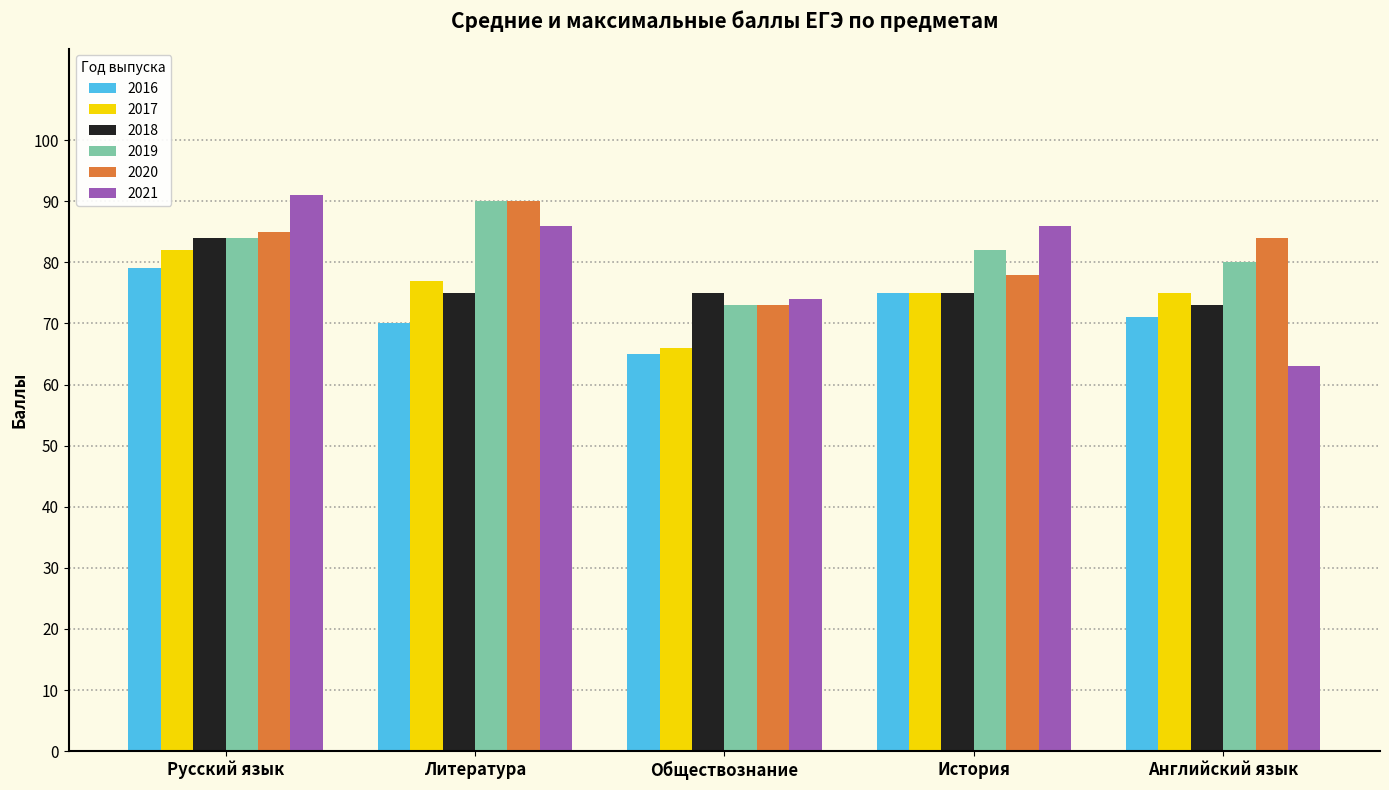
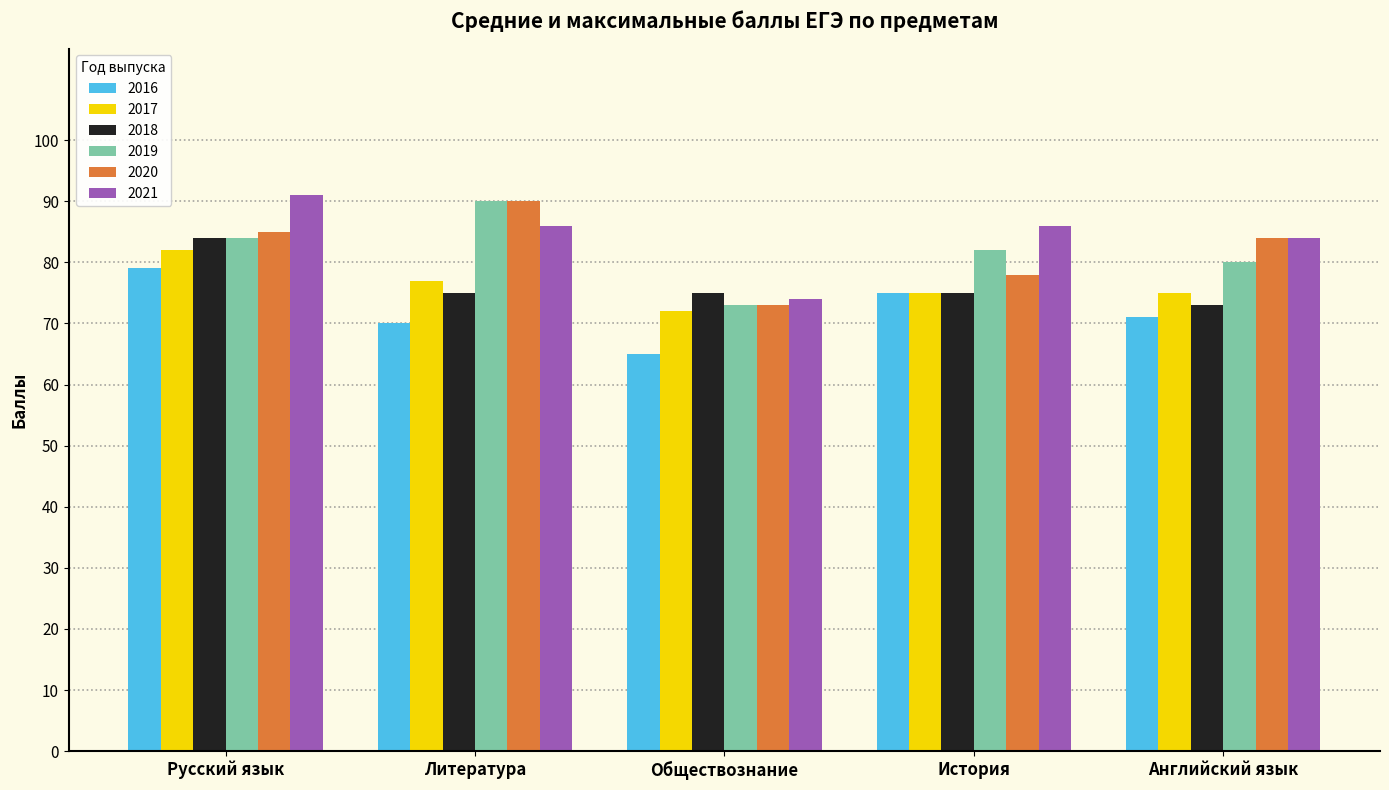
2017, Обществознание: 66 -> 72
2021, Английский язык: 63 -> 84
